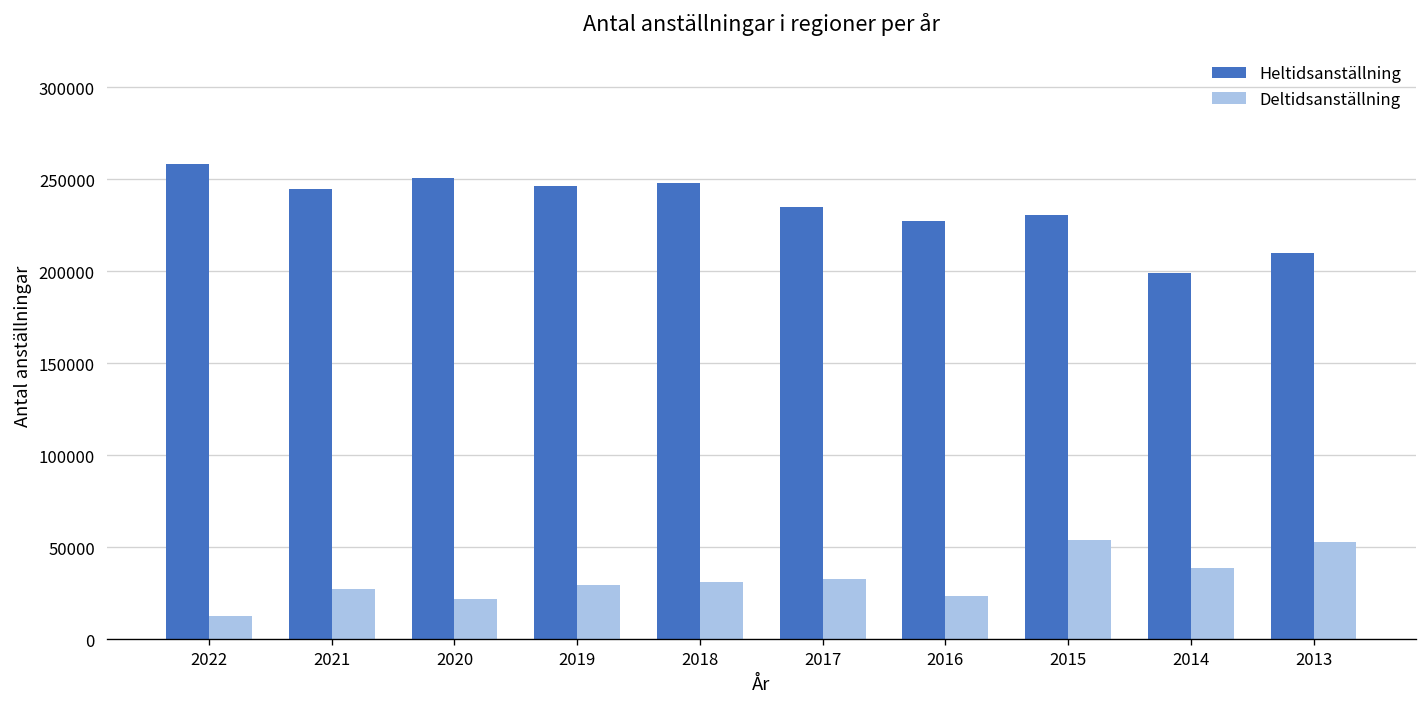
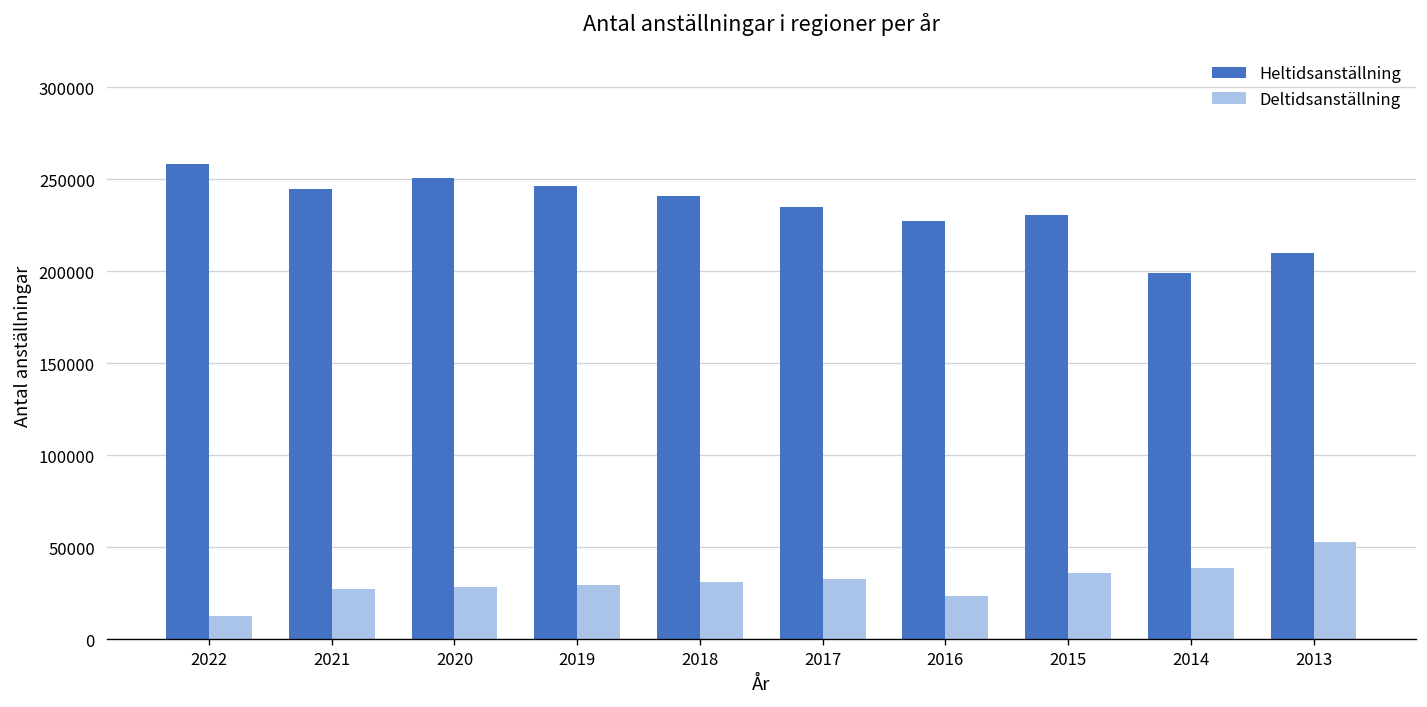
Deltidsanställning, 2020: 22000 -> 28000
Heltidsanställning, 2018: 248000 -> 241000
Deltidsanställning, 2015: 54000 -> 36000
